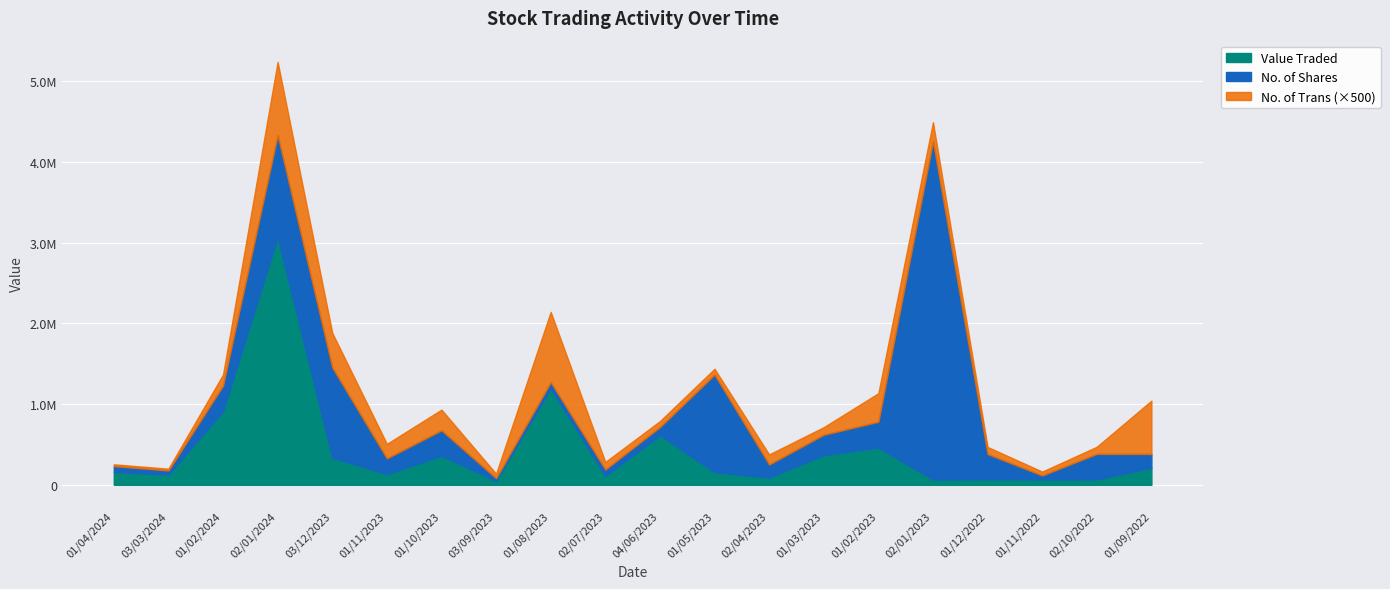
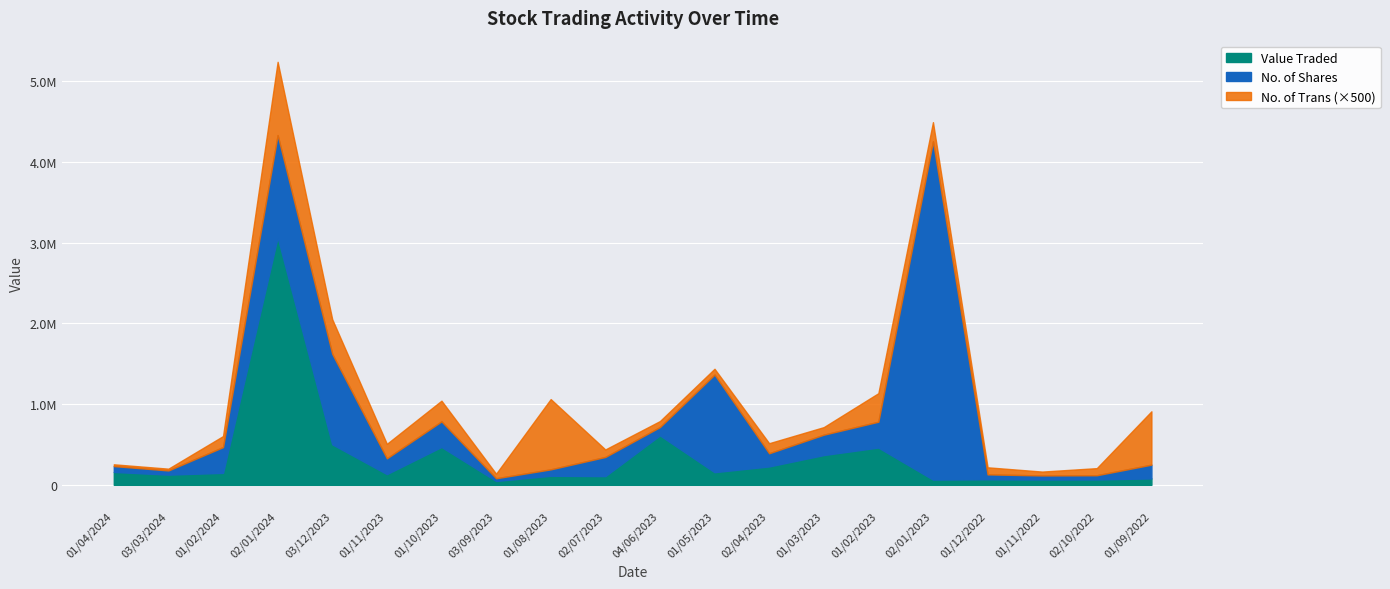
Value Traded, 01/02/2024: 900000 -> 100000
Value Traded, 03/12/2023: 300000 -> 500000
Value Traded, 01/10/2023: 400000 -> 500000
Value Traded, 01/08/2023: 1200000 -> 100000
No. of Shares, 02/07/2023: 100000 -> 200000
Value Traded, 02/04/2023: 100000 -> 200000
No. of Shares, 01/12/2022: 300000 -> 100000
No. of Shares, 02/10/2022: 300000 -> 100000
Value Traded, 01/09/2022: 200000 -> 100000
